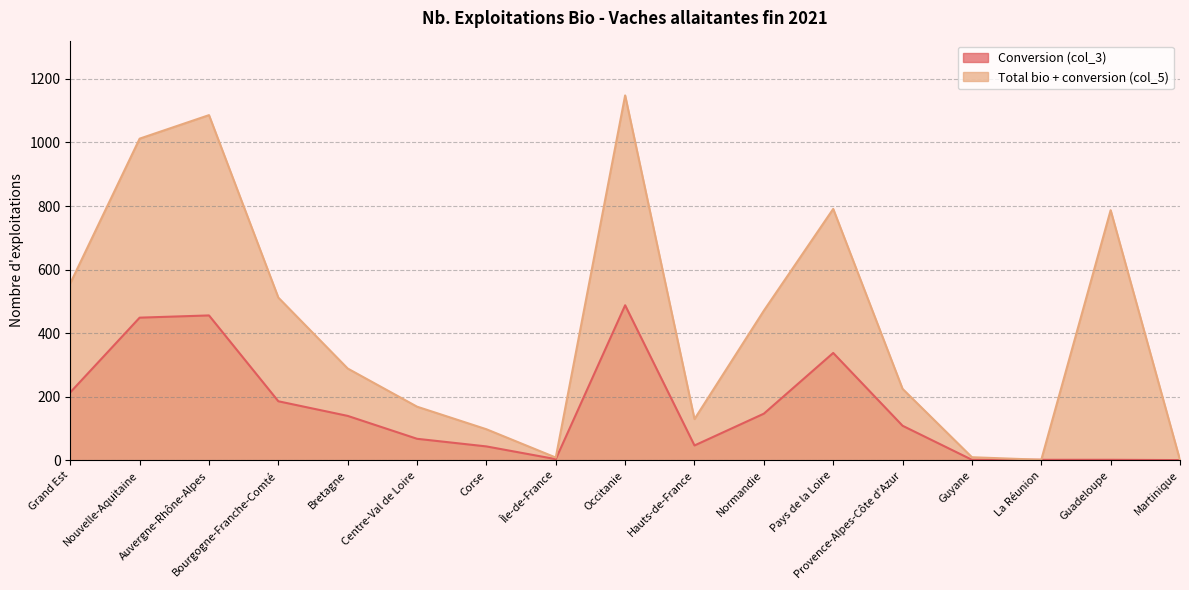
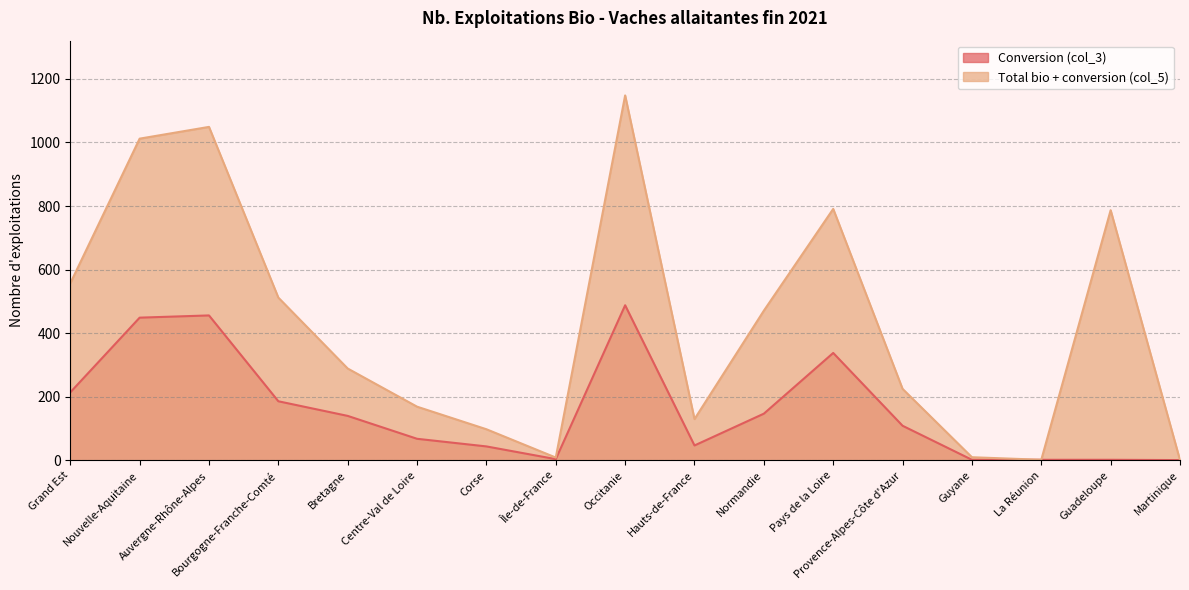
Total bio + conversion (col_5), Auvergne-Rhône-Alpes: 1090 -> 1050
